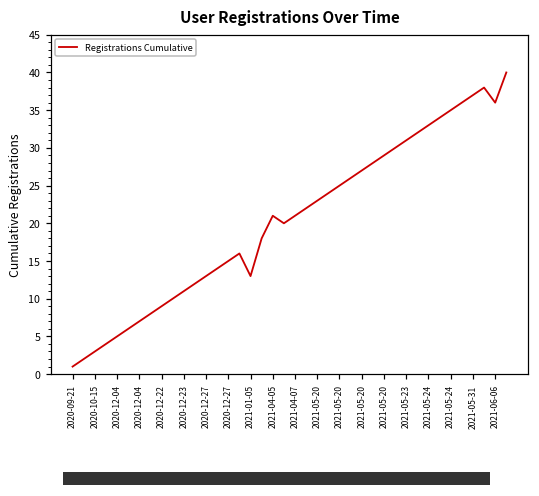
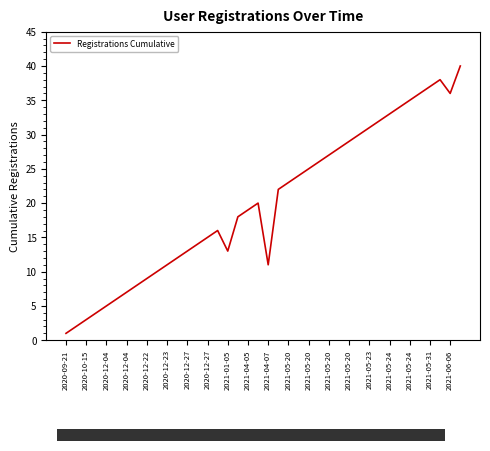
2021-04-05: 21 -> 19
2021-04-07: 21 -> 11
